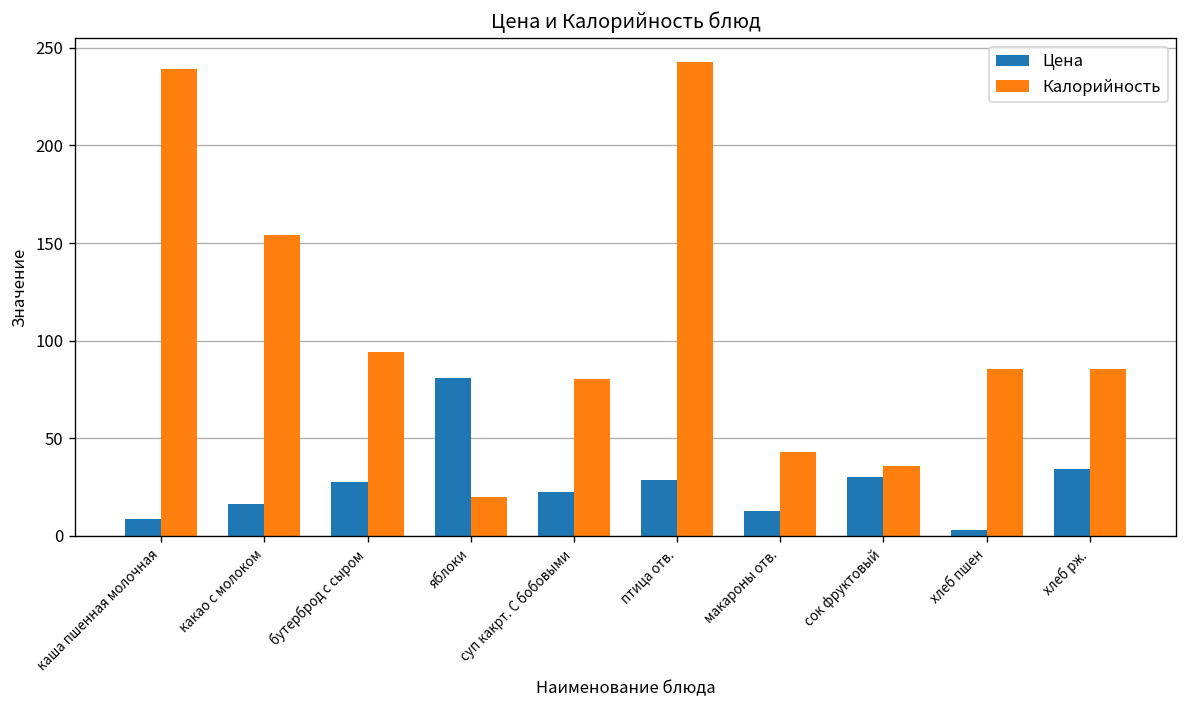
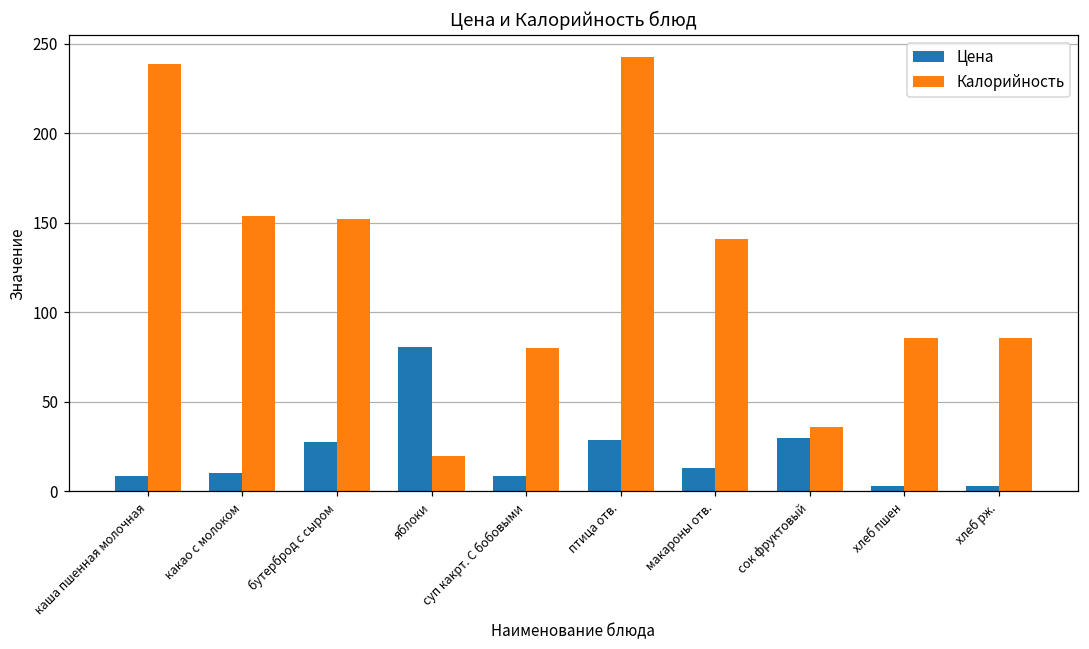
Цена, какао с молоком: 17 -> 10
Калорийность, бутерброд с сыром: 94 -> 152
Цена, суп какрт. С бобовыми: 23 -> 9
Калорийность, макароны отв.: 43 -> 141
Цена, хлеб рж.: 34 -> 3
